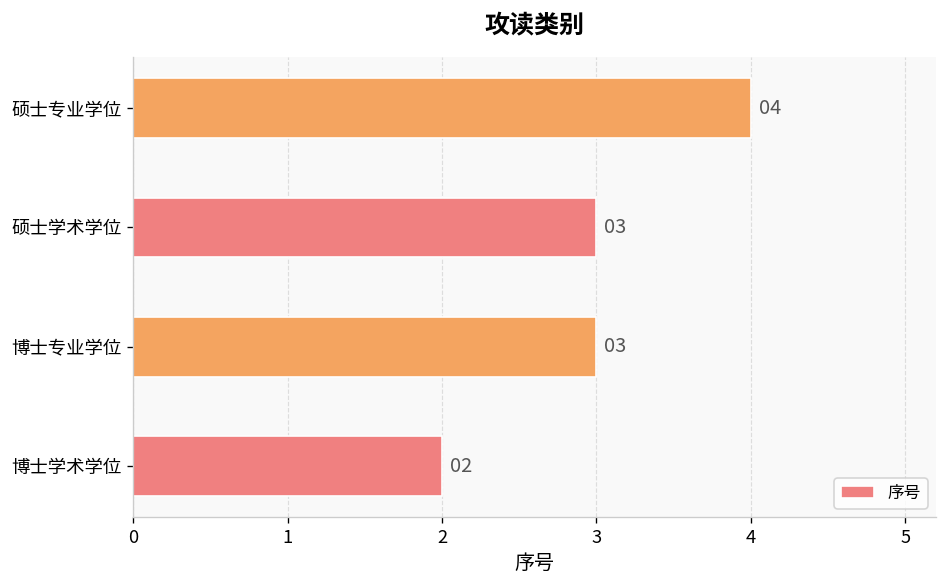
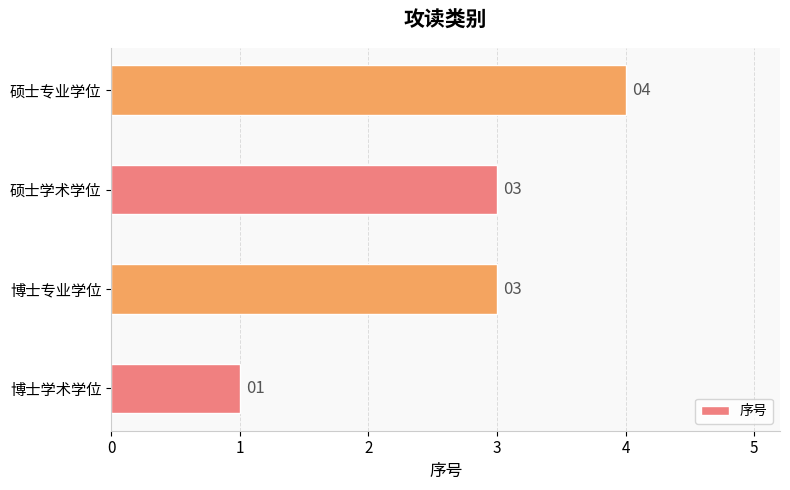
博士学术学位: 02 -> 01
